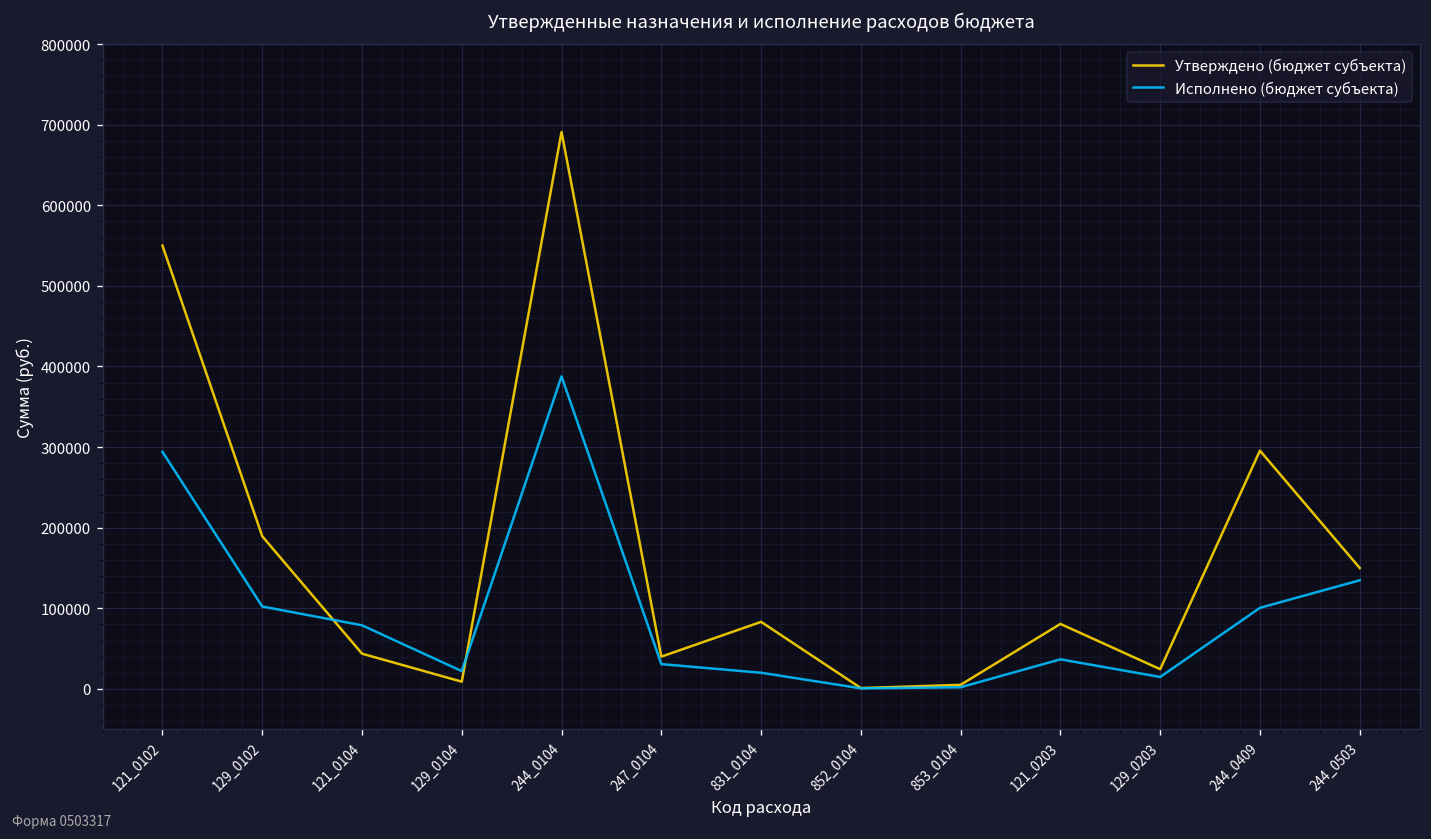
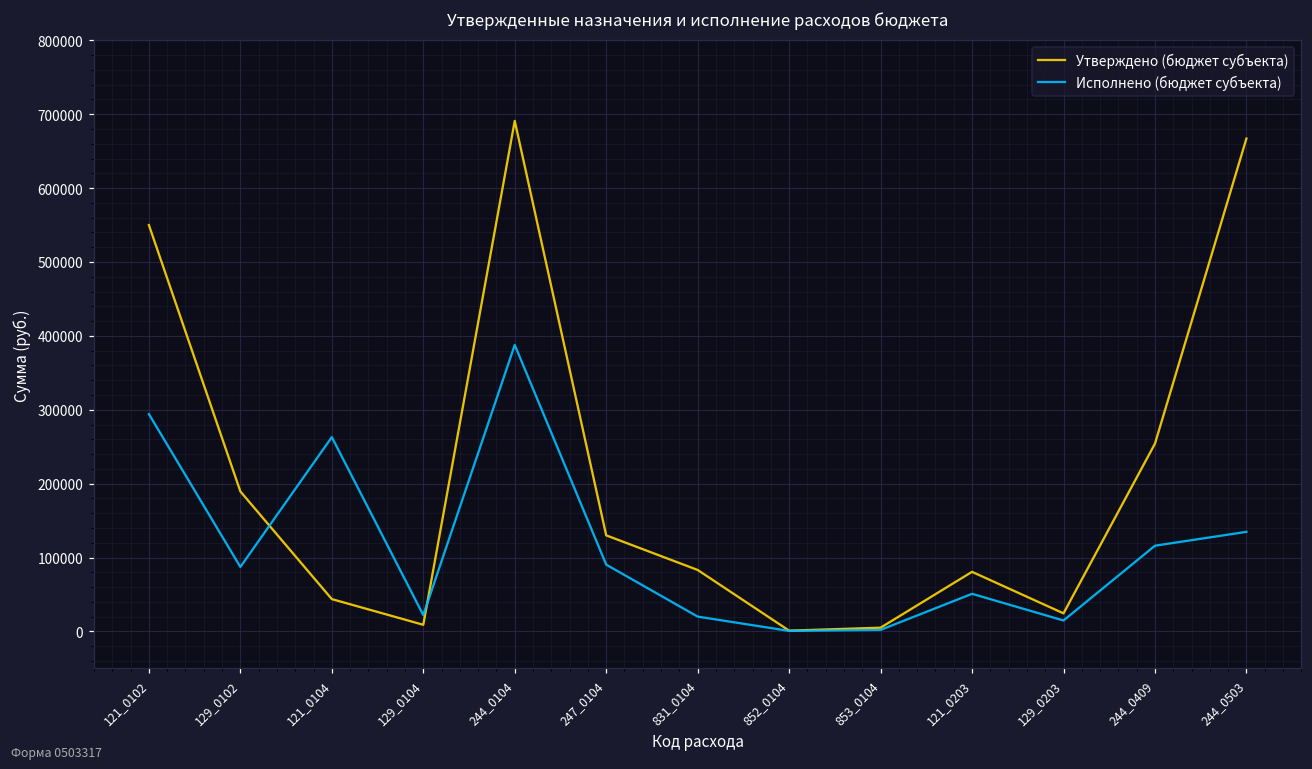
Исполнено (бюджет субъекта), 129_0102: 100000 -> 90000
Исполнено (бюджет субъекта), 121_0104: 80000 -> 260000
Утверждено (бюджет субъекта), 247_0104: 40000 -> 130000
Исполнено (бюджет субъекта), 247_0104: 30000 -> 90000
Исполнено (бюджет субъекта), 121_0203: 40000 -> 50000
Утверждено (бюджет субъекта), 244_0409: 300000 -> 250000
Исполнено (бюджет субъекта), 244_0409: 100000 -> 120000
Утверждено (бюджет субъекта), 244_0503: 150000 -> 670000
